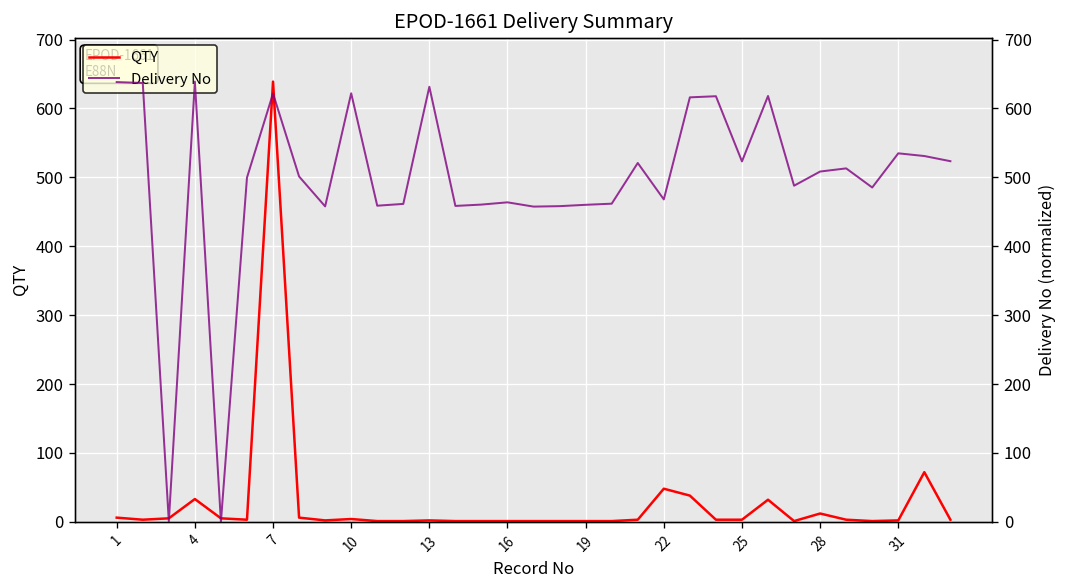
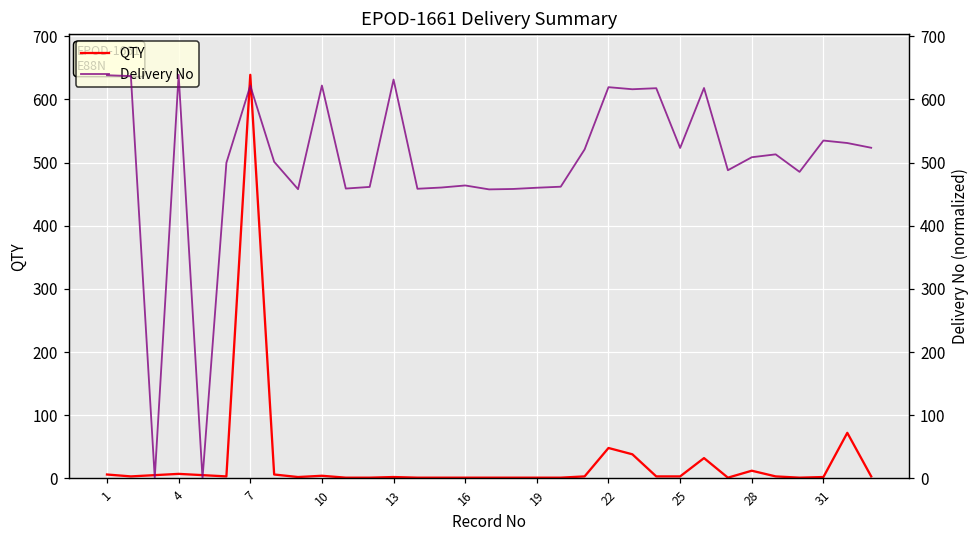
QTY, 4: 30 -> 10
Delivery No, 22: 470 -> 620
